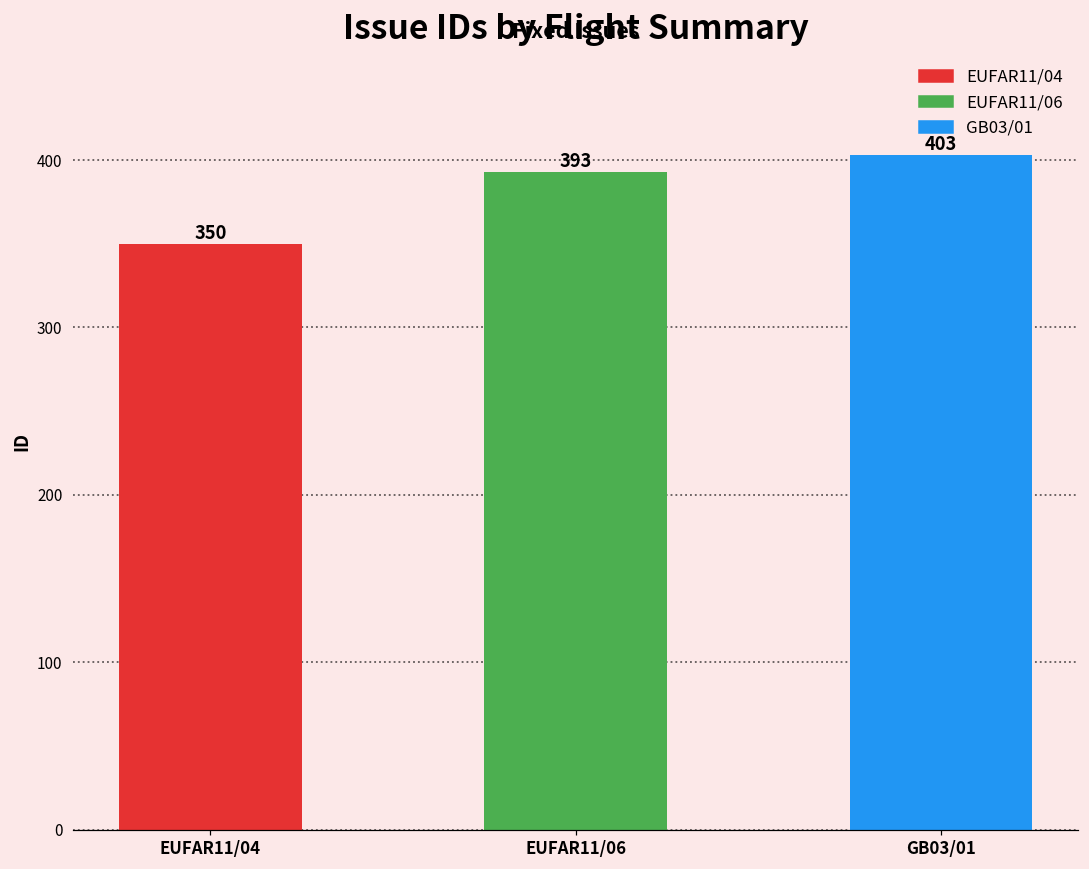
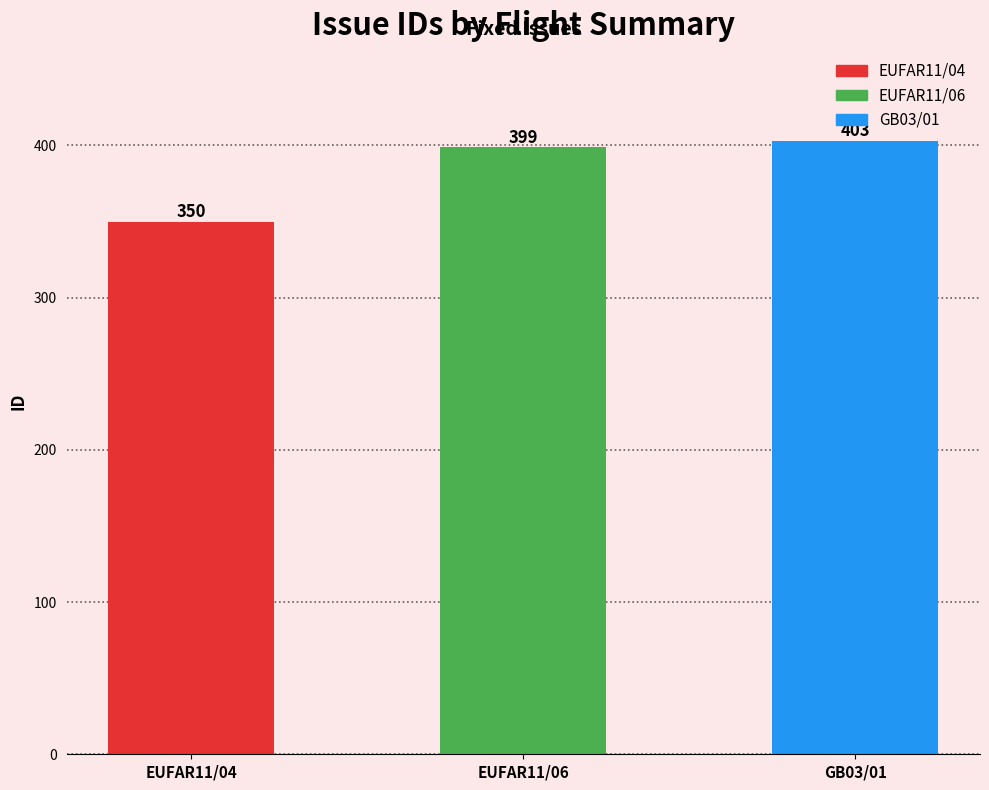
EUFAR11/06: 393 -> 399
